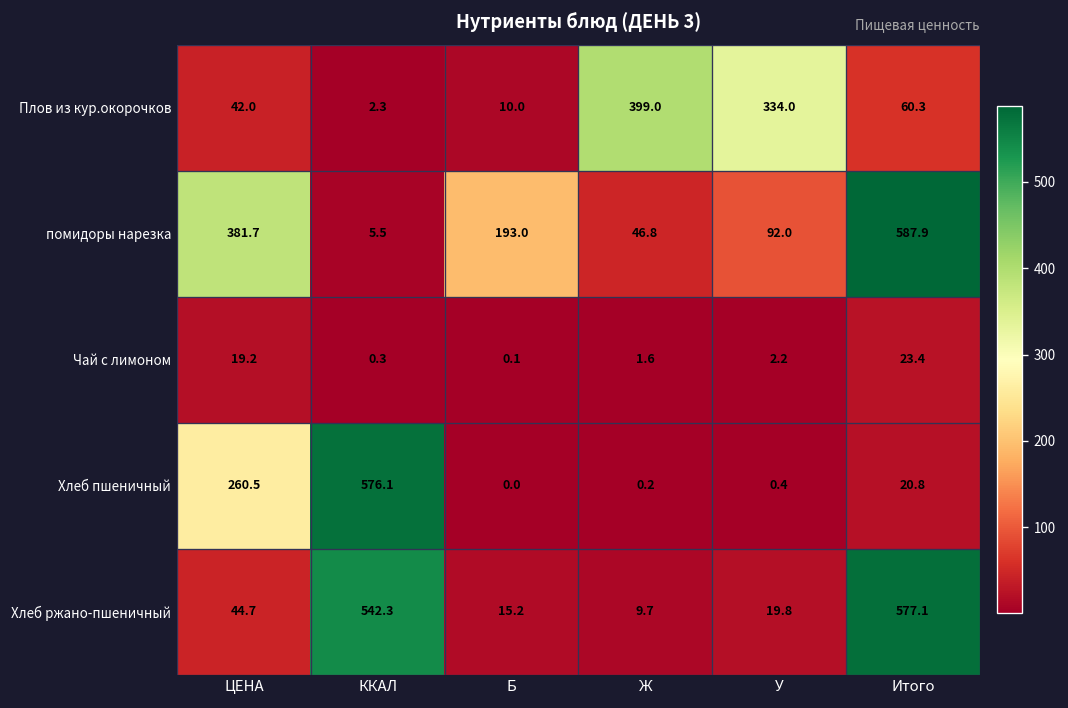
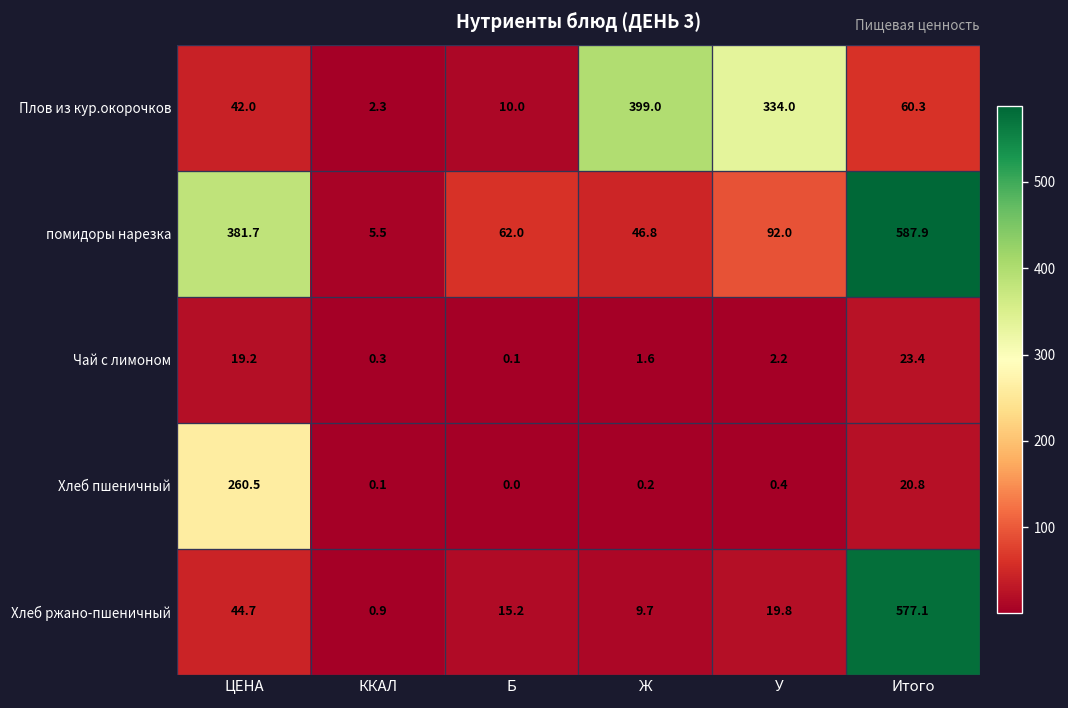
помидоры нарезка, Б: 193.0 -> 62.0
Хлеб пшеничный, ККАЛ: 576.1 -> 0.1
Хлеб ржано-пшеничный, ККАЛ: 542.3 -> 0.9
